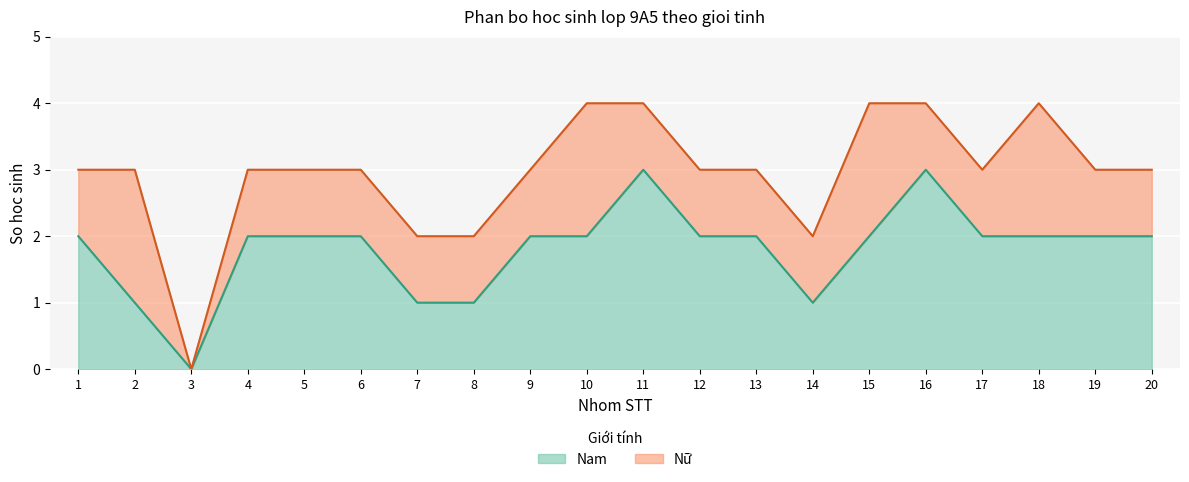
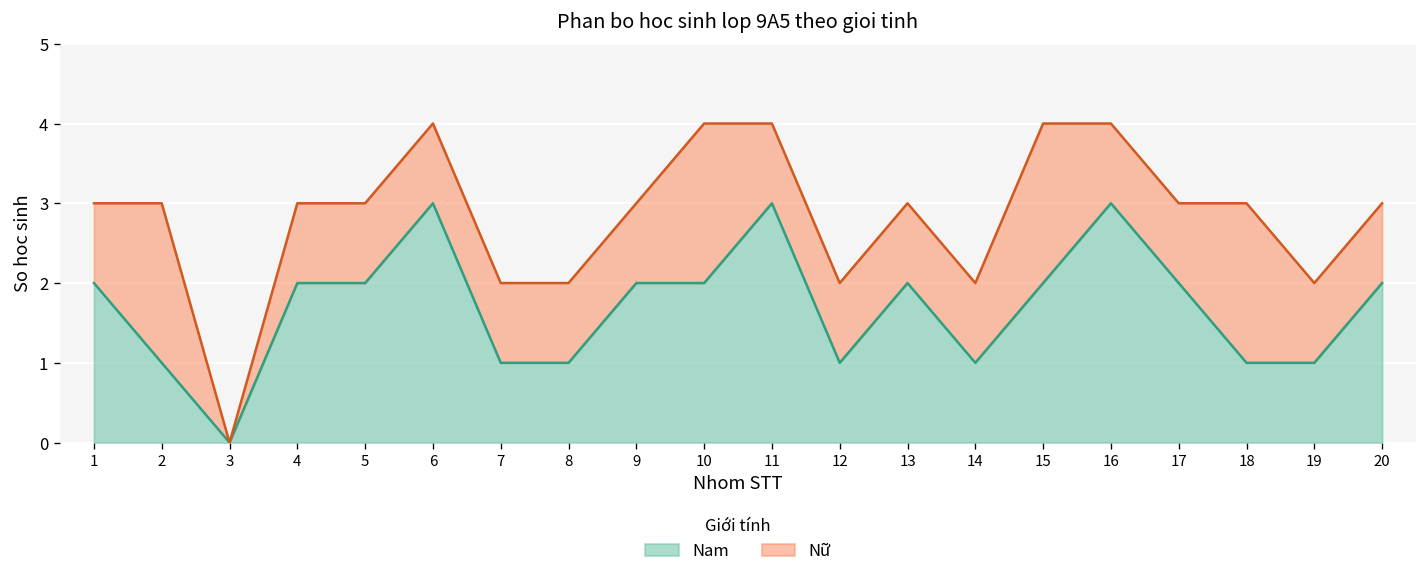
Nam, 6: 2 -> 3
Nam, 12: 2 -> 1
Nam, 18: 2 -> 1
Nam, 19: 2 -> 1
